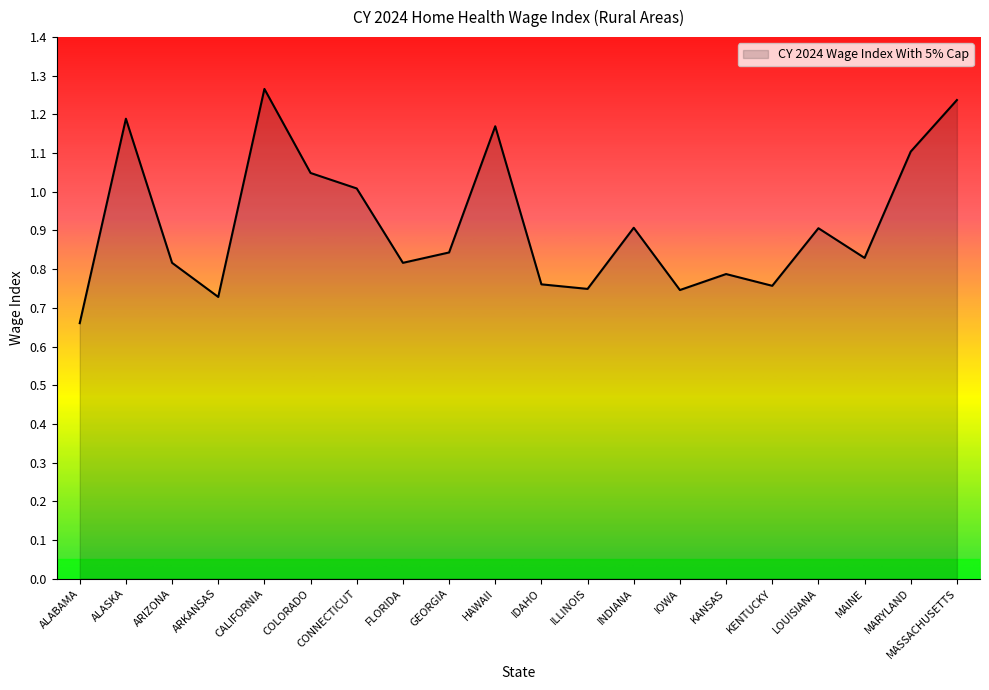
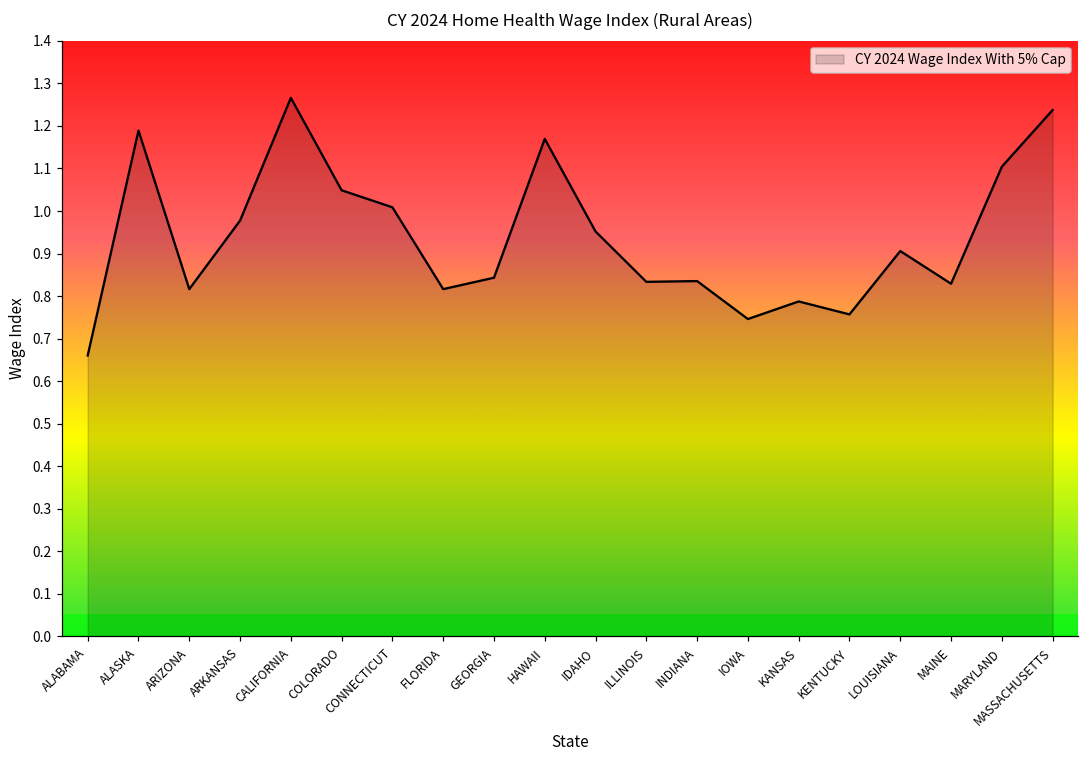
ARKANSAS: 0.73 -> 0.98
IDAHO: 0.76 -> 0.95
ILLINOIS: 0.75 -> 0.83
INDIANA: 0.91 -> 0.84
